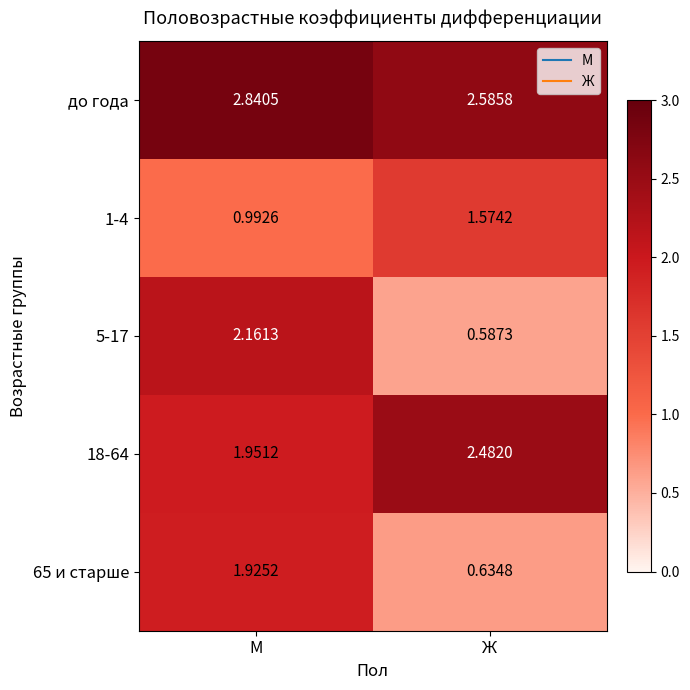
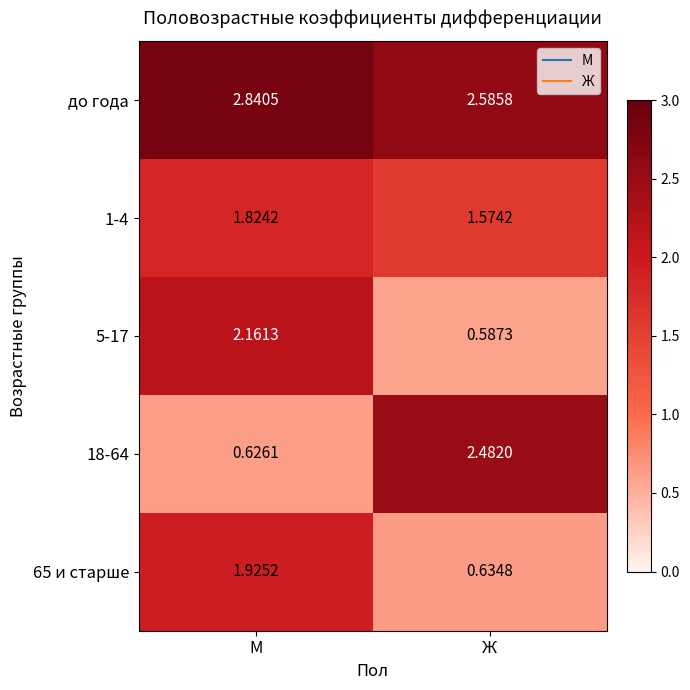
1-4, М: 0.9926 -> 1.8242
18-64, М: 1.9512 -> 0.6261
